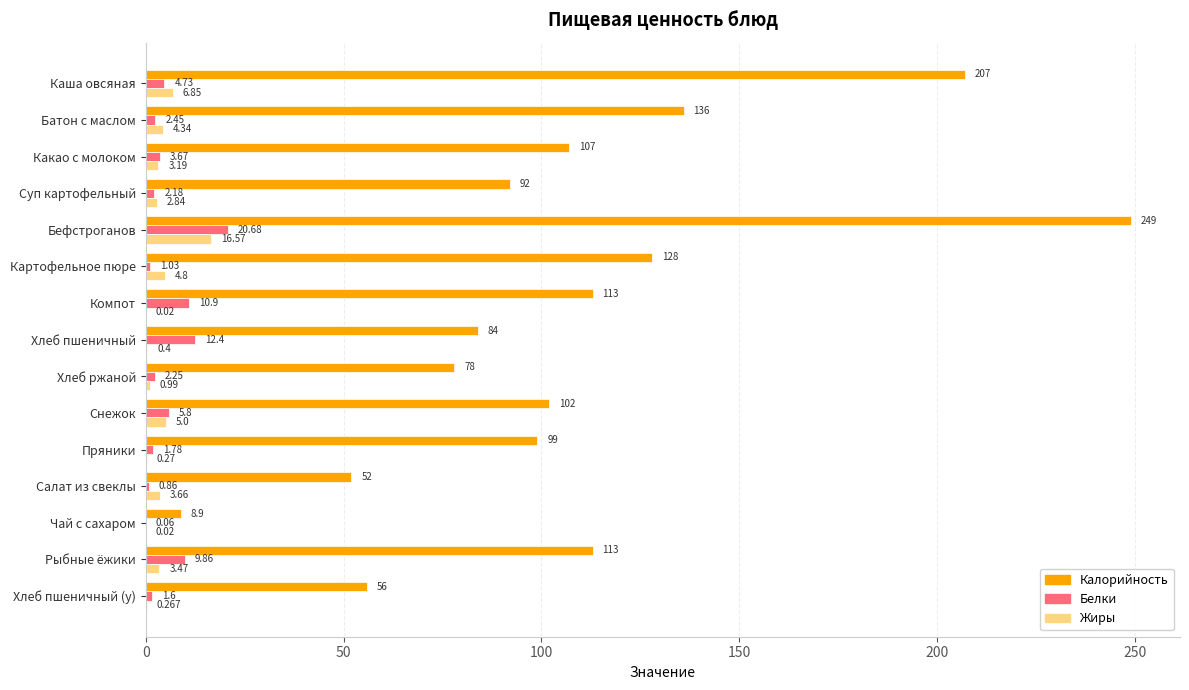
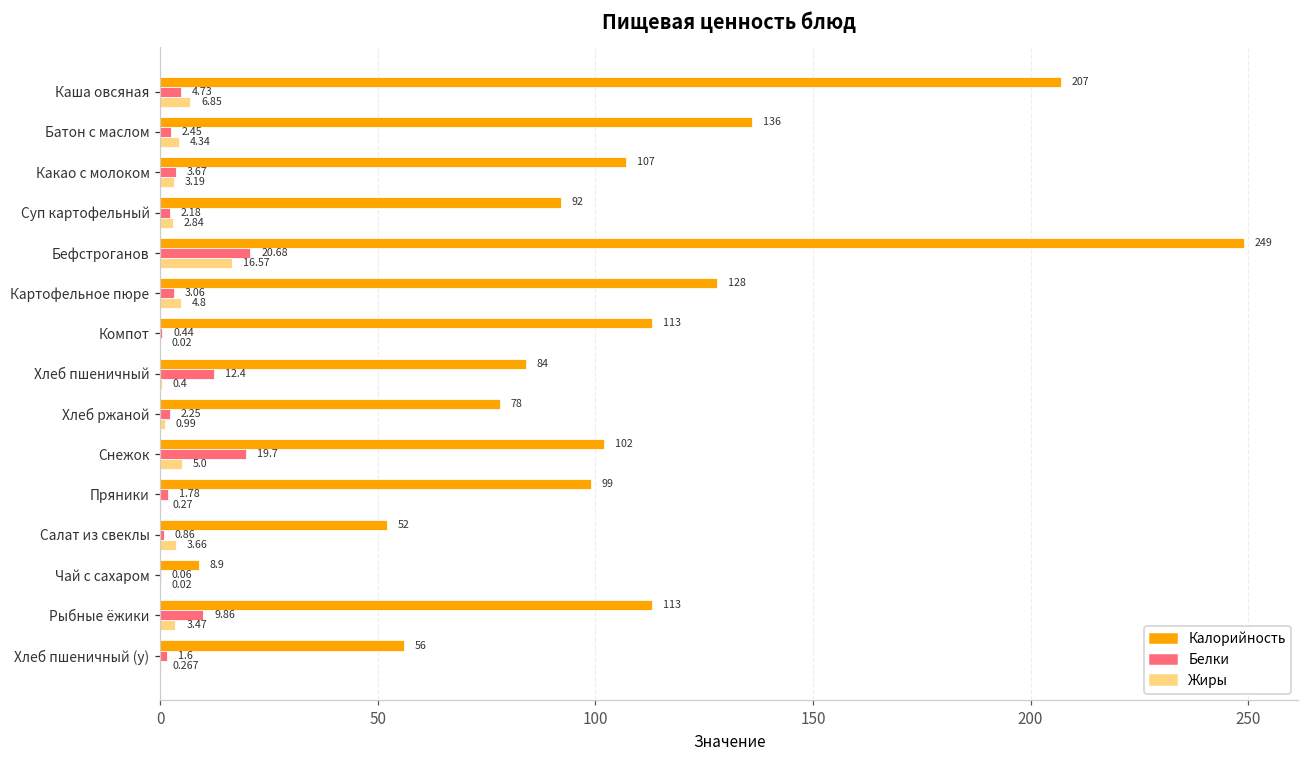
Белки, Картофельное пюре: 1.03 -> 3.06
Белки, Компот: 10.9 -> 0.44
Белки, Снежок: 5.8 -> 19.7
